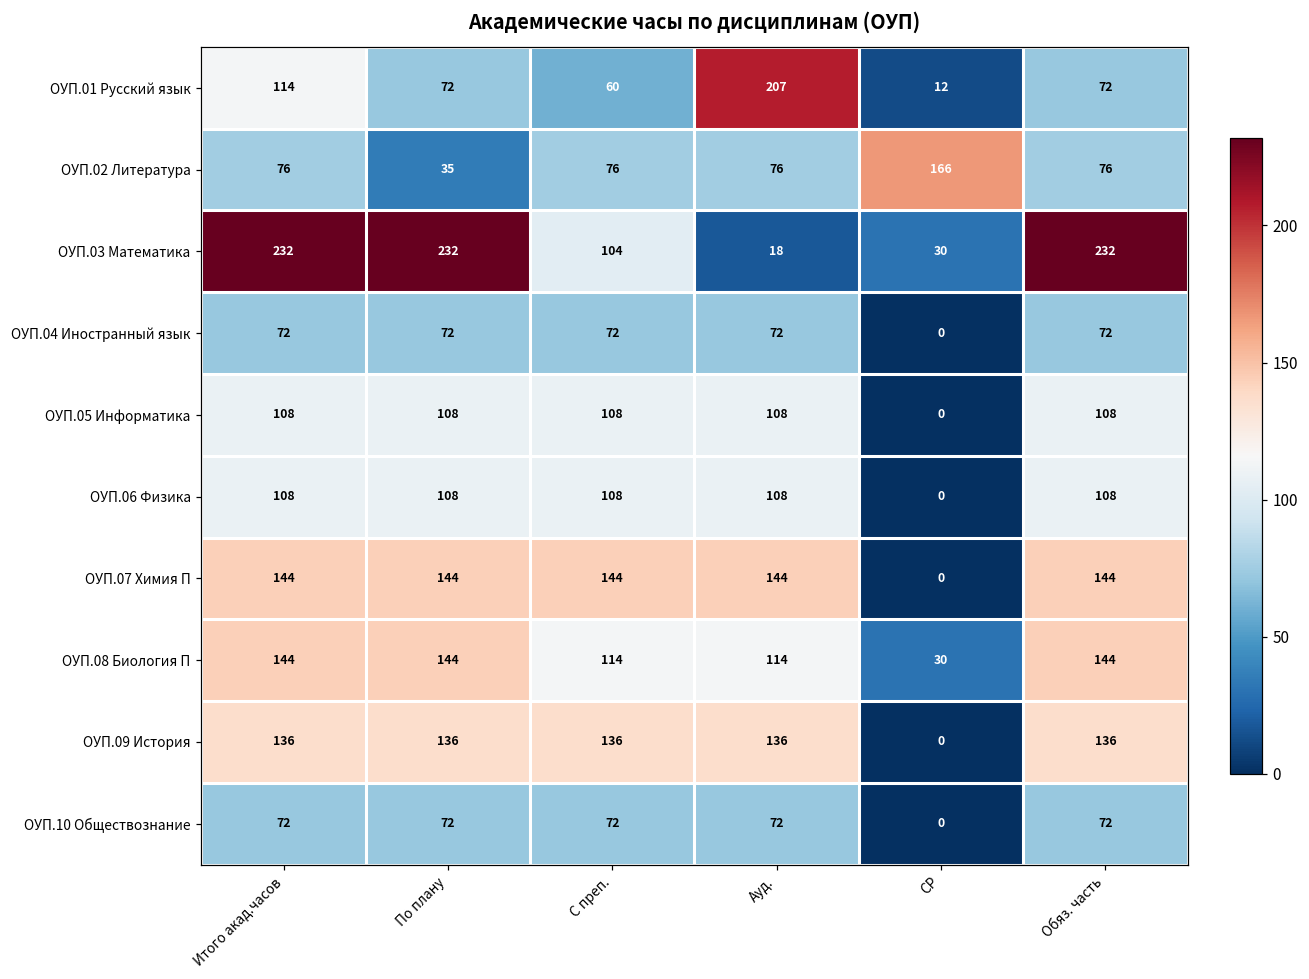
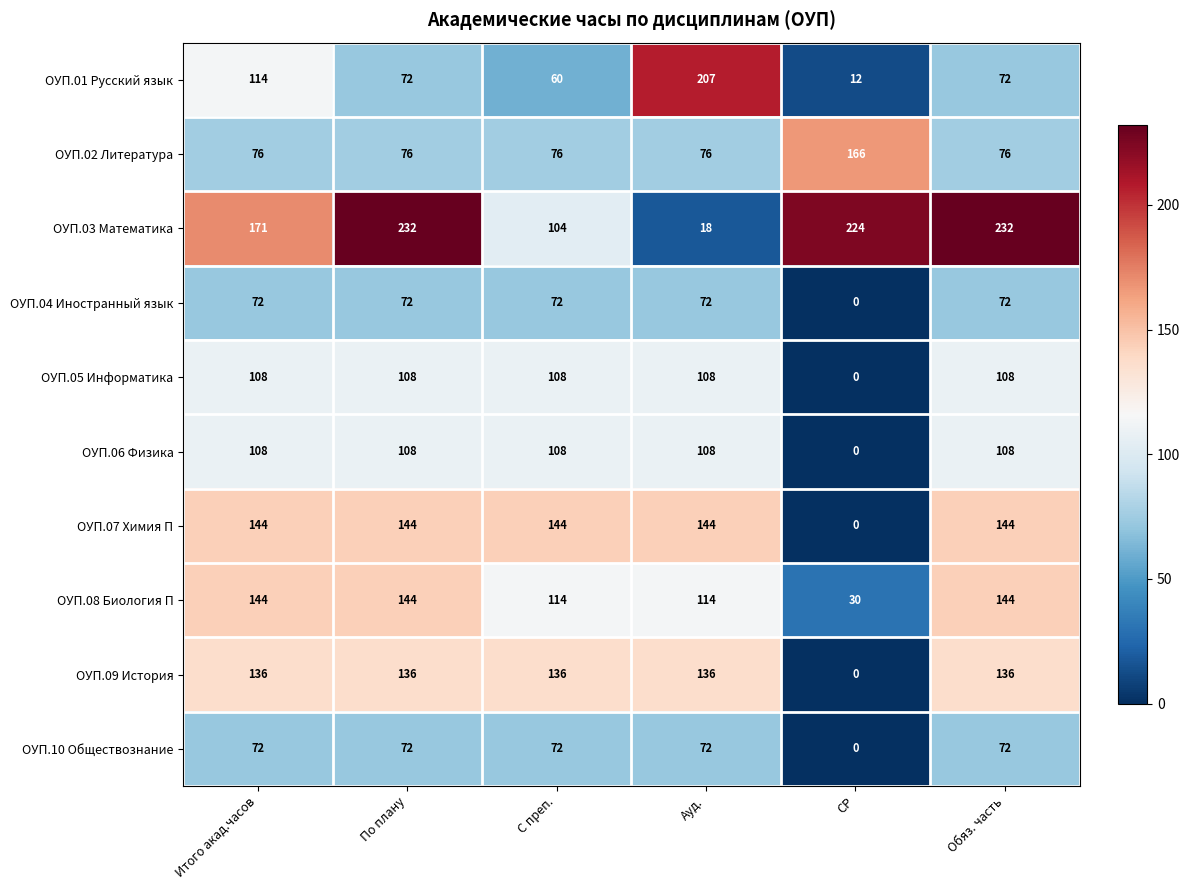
ОУП.02 Литература, По плану: 35 -> 76
ОУП.03 Математика, Итого акад.часов: 232 -> 171
ОУП.03 Математика, СР: 30 -> 224
